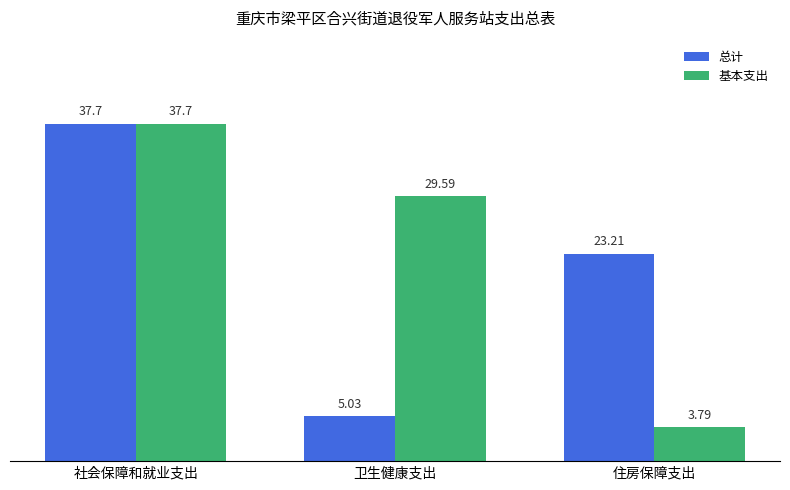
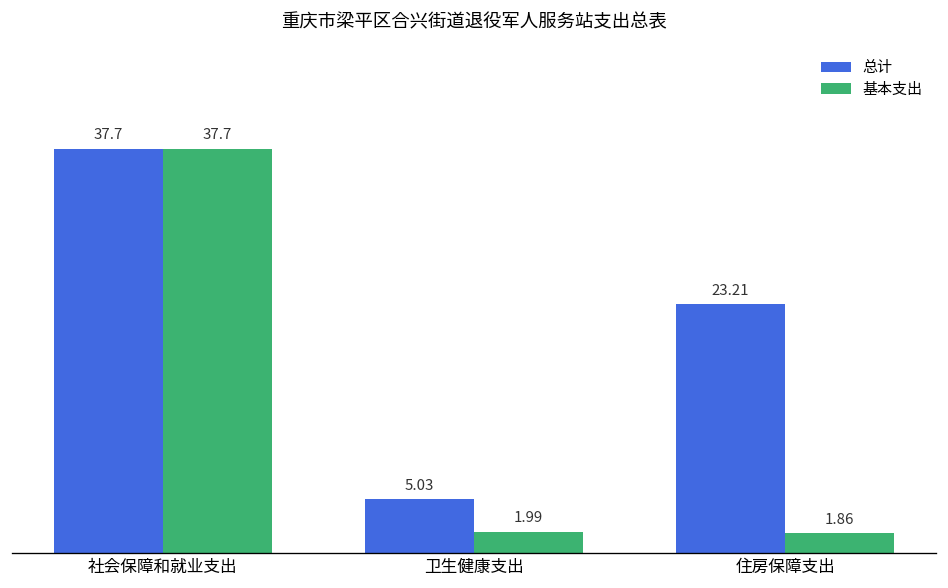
基本支出, 卫生健康支出: 29.59 -> 1.99
基本支出, 住房保障支出: 3.79 -> 1.86
